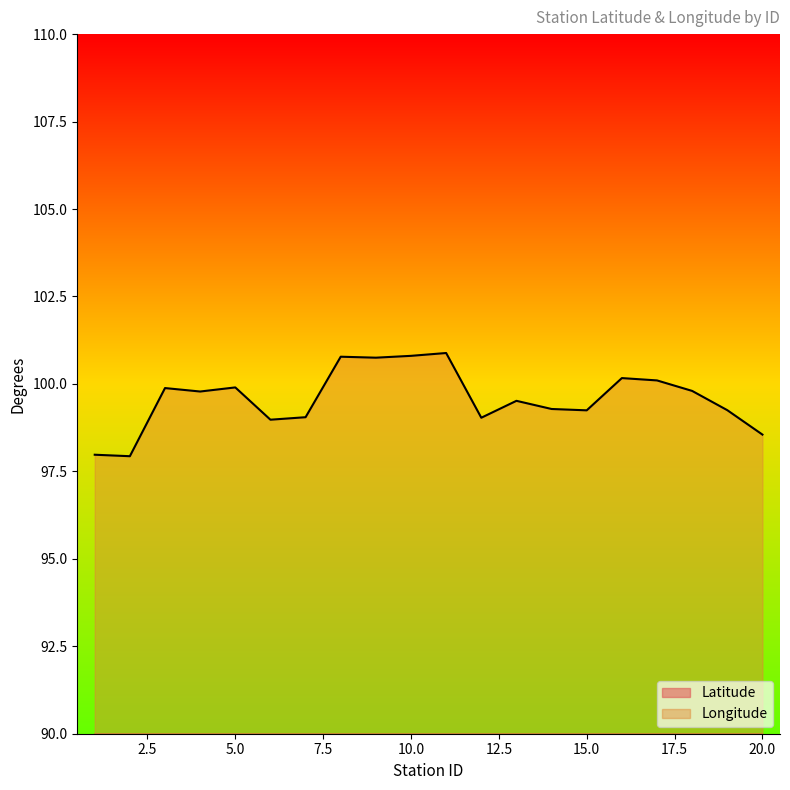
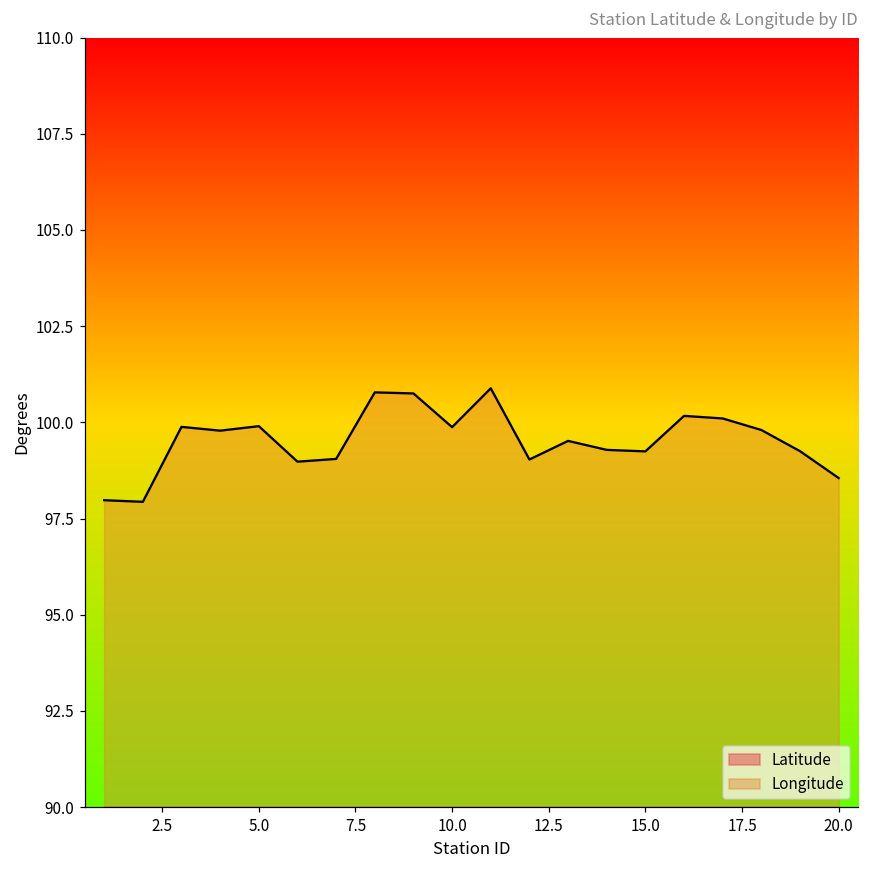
Longitude, 10.0: 100.8 -> 99.9
